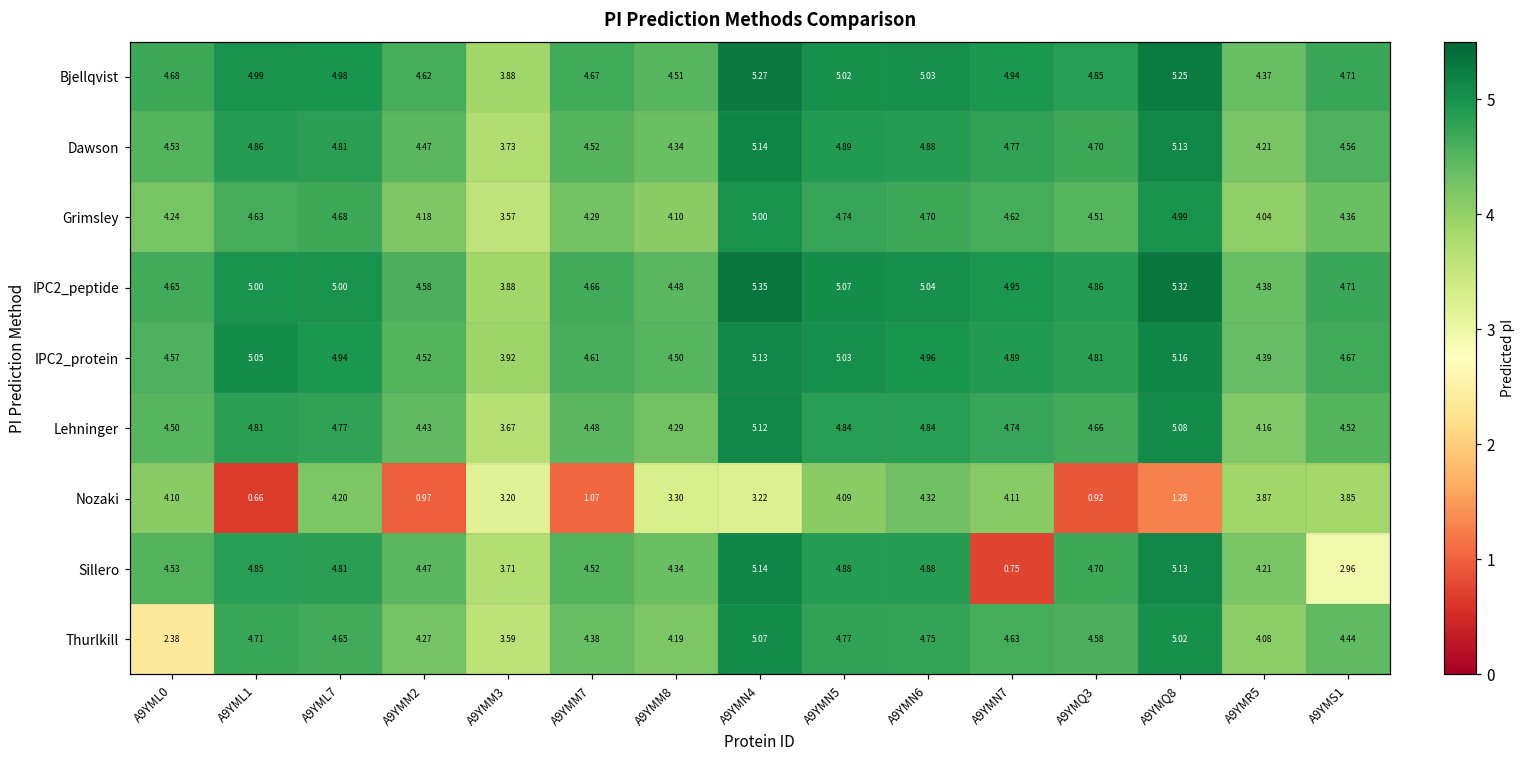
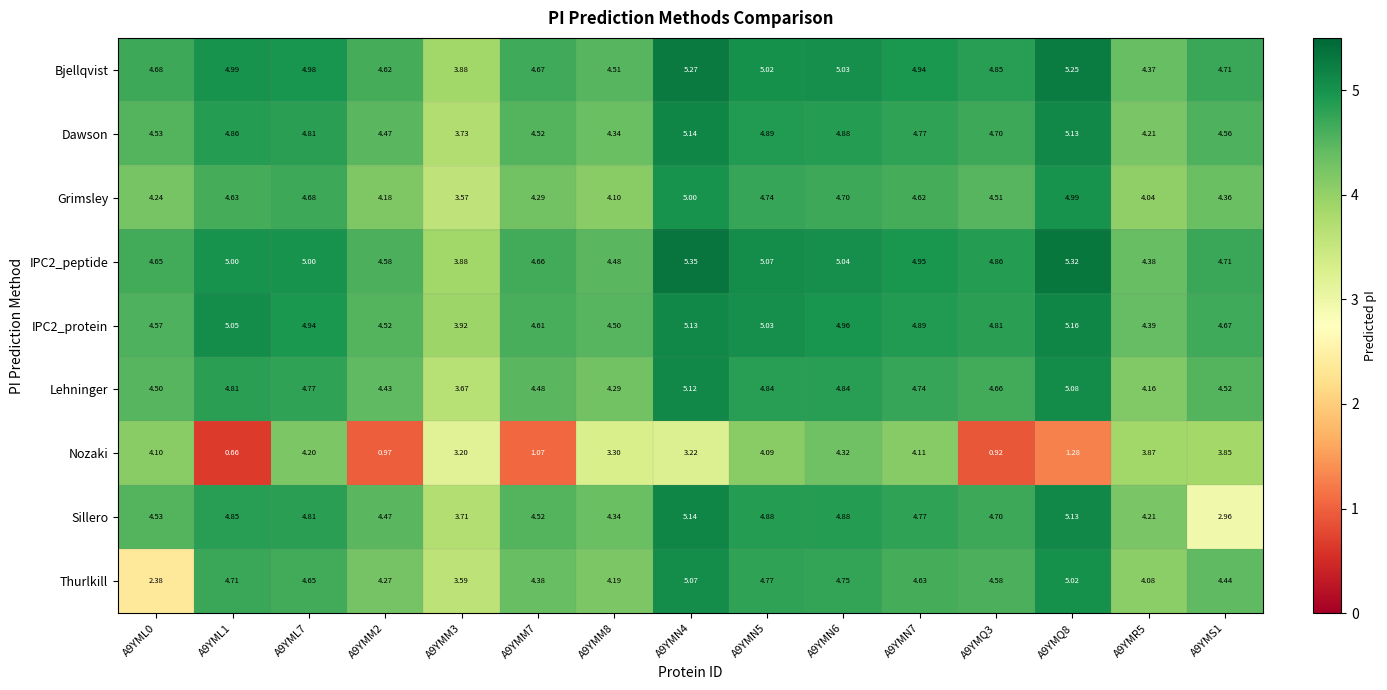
Sillero, A9YMN7: 0.75 -> 4.77
